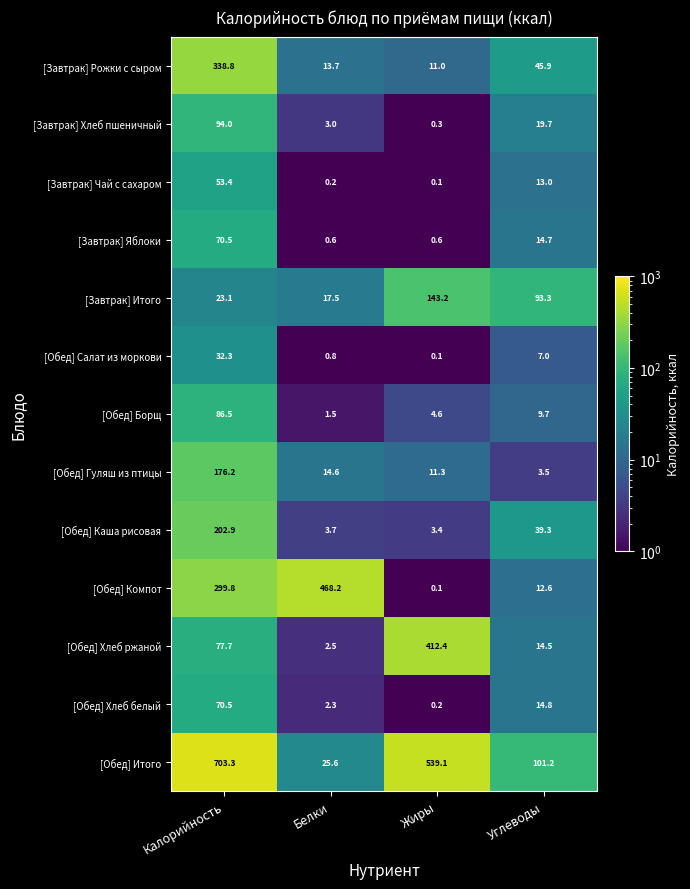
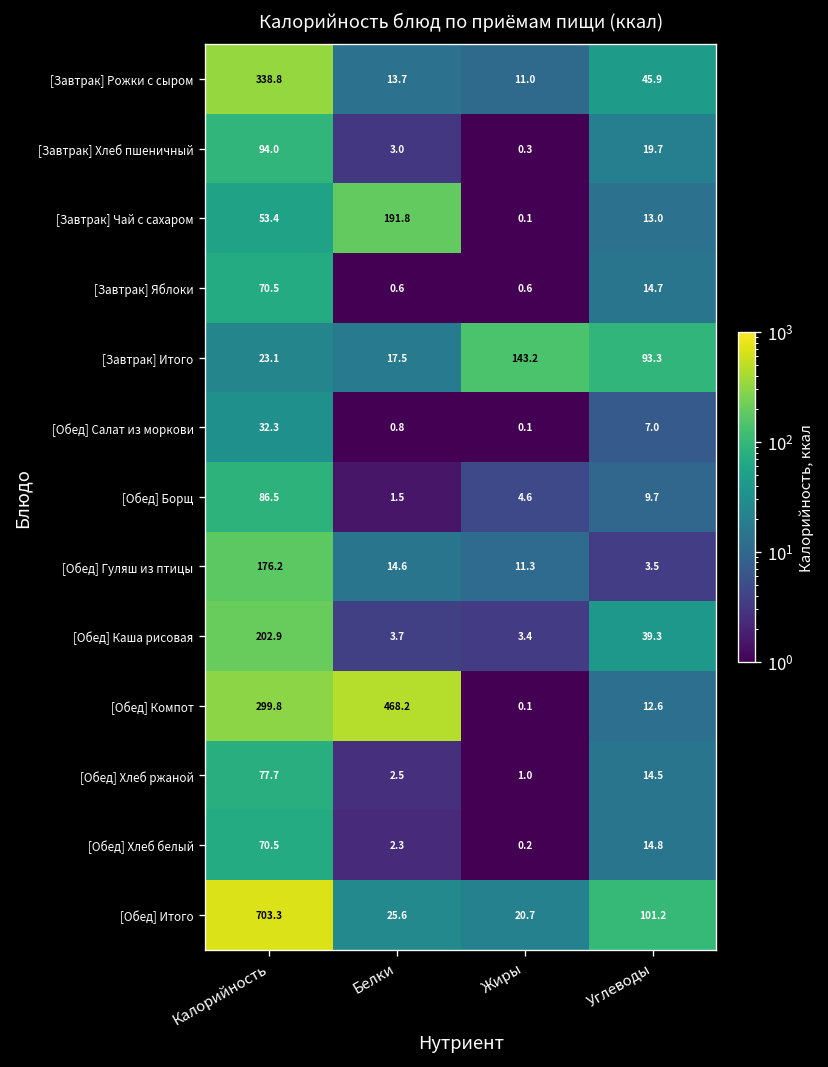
[Завтрак] Чай с сахаром, Белки: 0.2 -> 191.8
[Обед] Хлеб ржаной, Жиры: 412.4 -> 1.0
[Обед] Итого, Жиры: 539.1 -> 20.7
